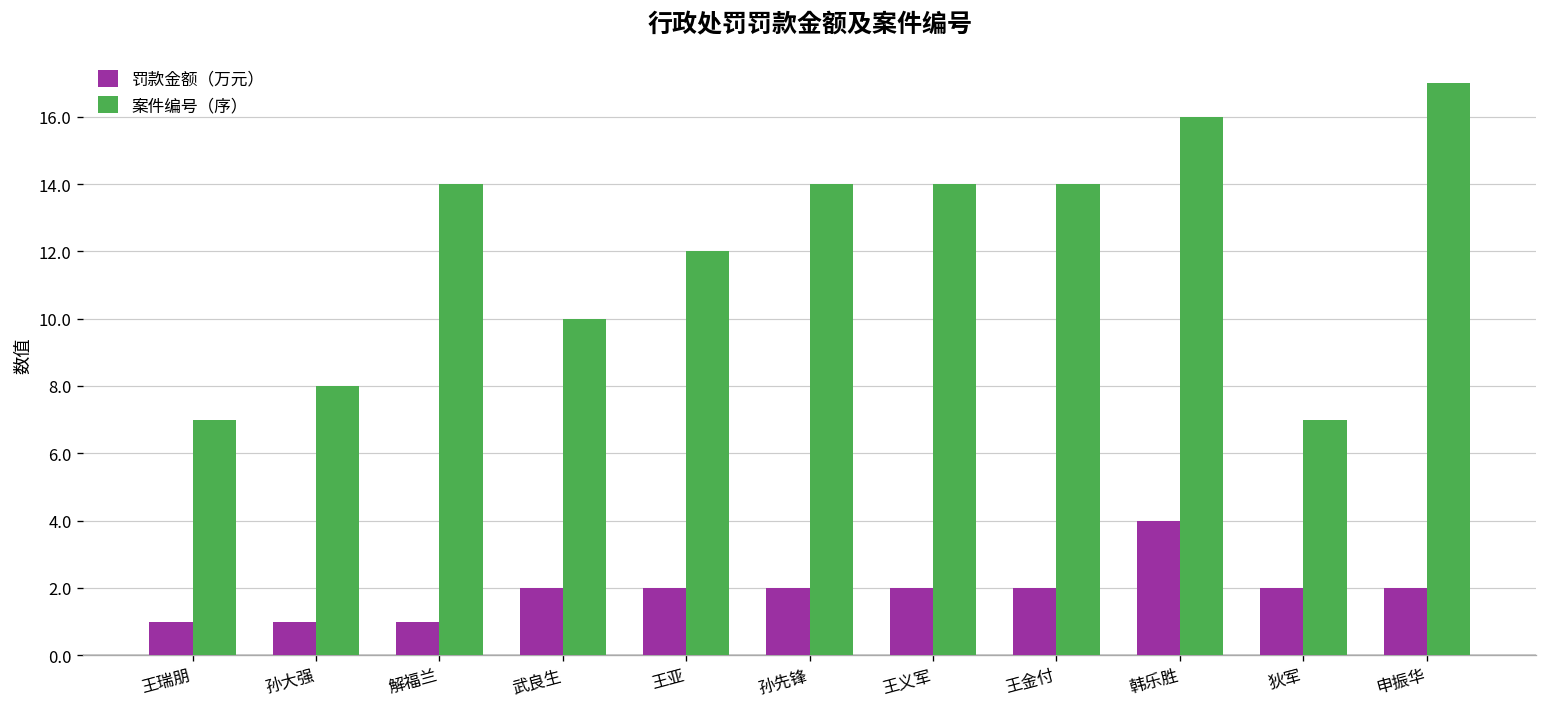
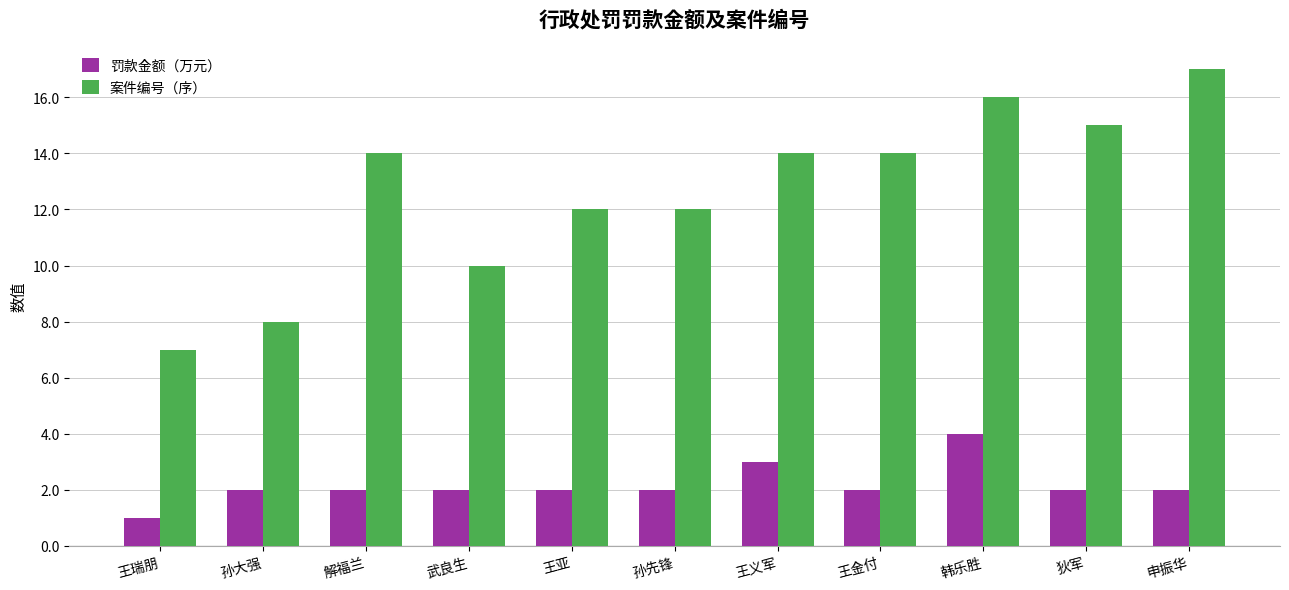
罚款金额（万元）, 孙大强: 1 -> 2
罚款金额（万元）, 解福兰: 1 -> 2
案件编号（序）, 孙先锋: 14 -> 12
罚款金额（万元）, 王义军: 2 -> 3
案件编号（序）, 狄军: 7 -> 15
